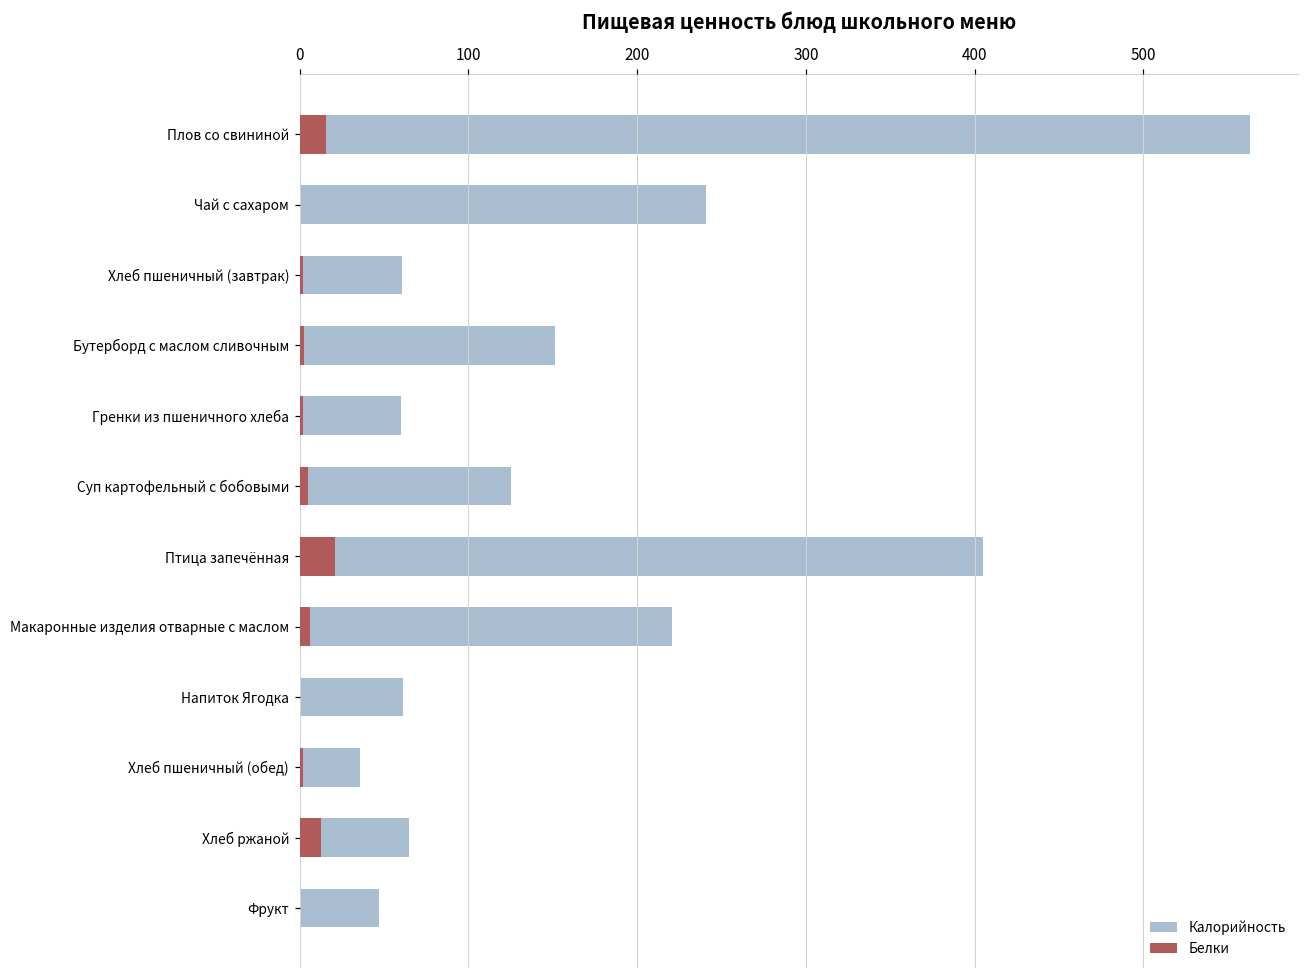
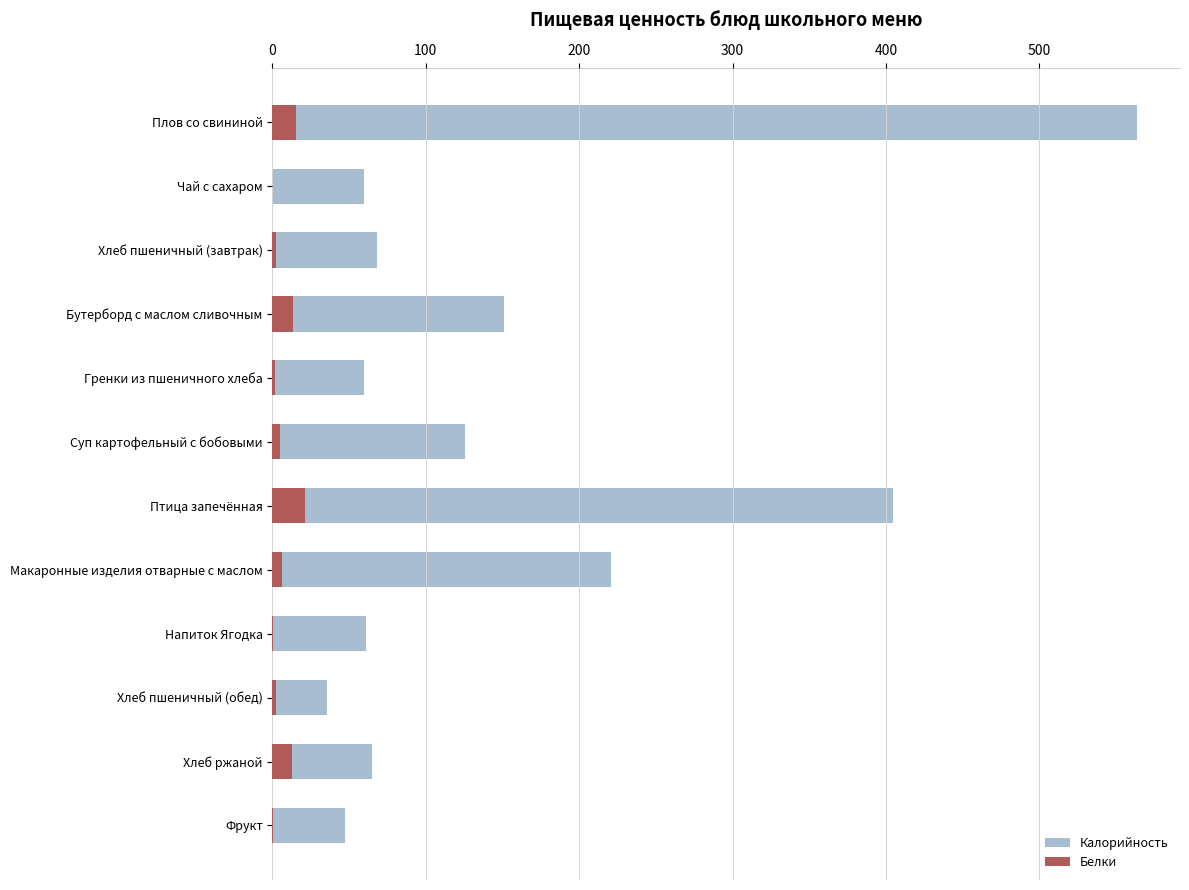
Калорийность, Чай с сахаром: 241 -> 60
Калорийность, Хлеб пшеничный (завтрак): 61 -> 68
Белки, Бутерборд с маслом сливочным: 3 -> 13
